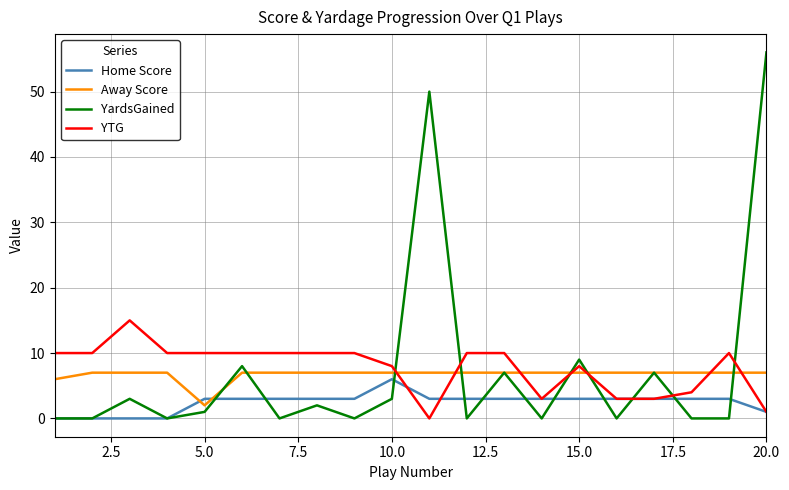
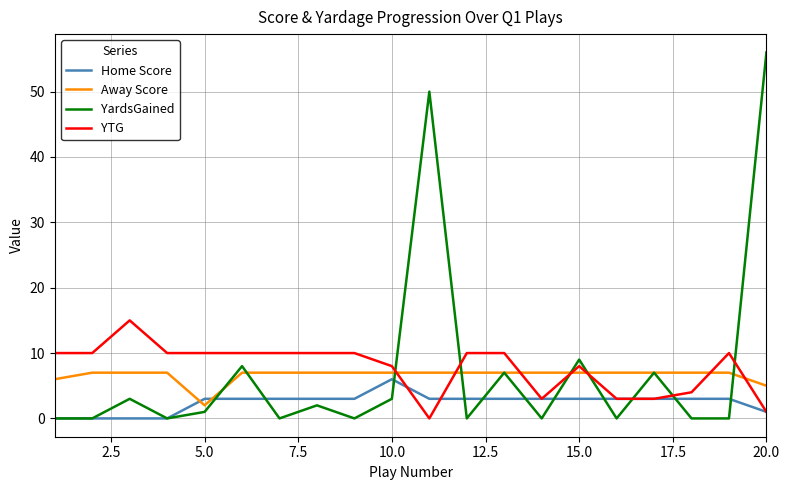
Away Score, 20.0: 7 -> 5
